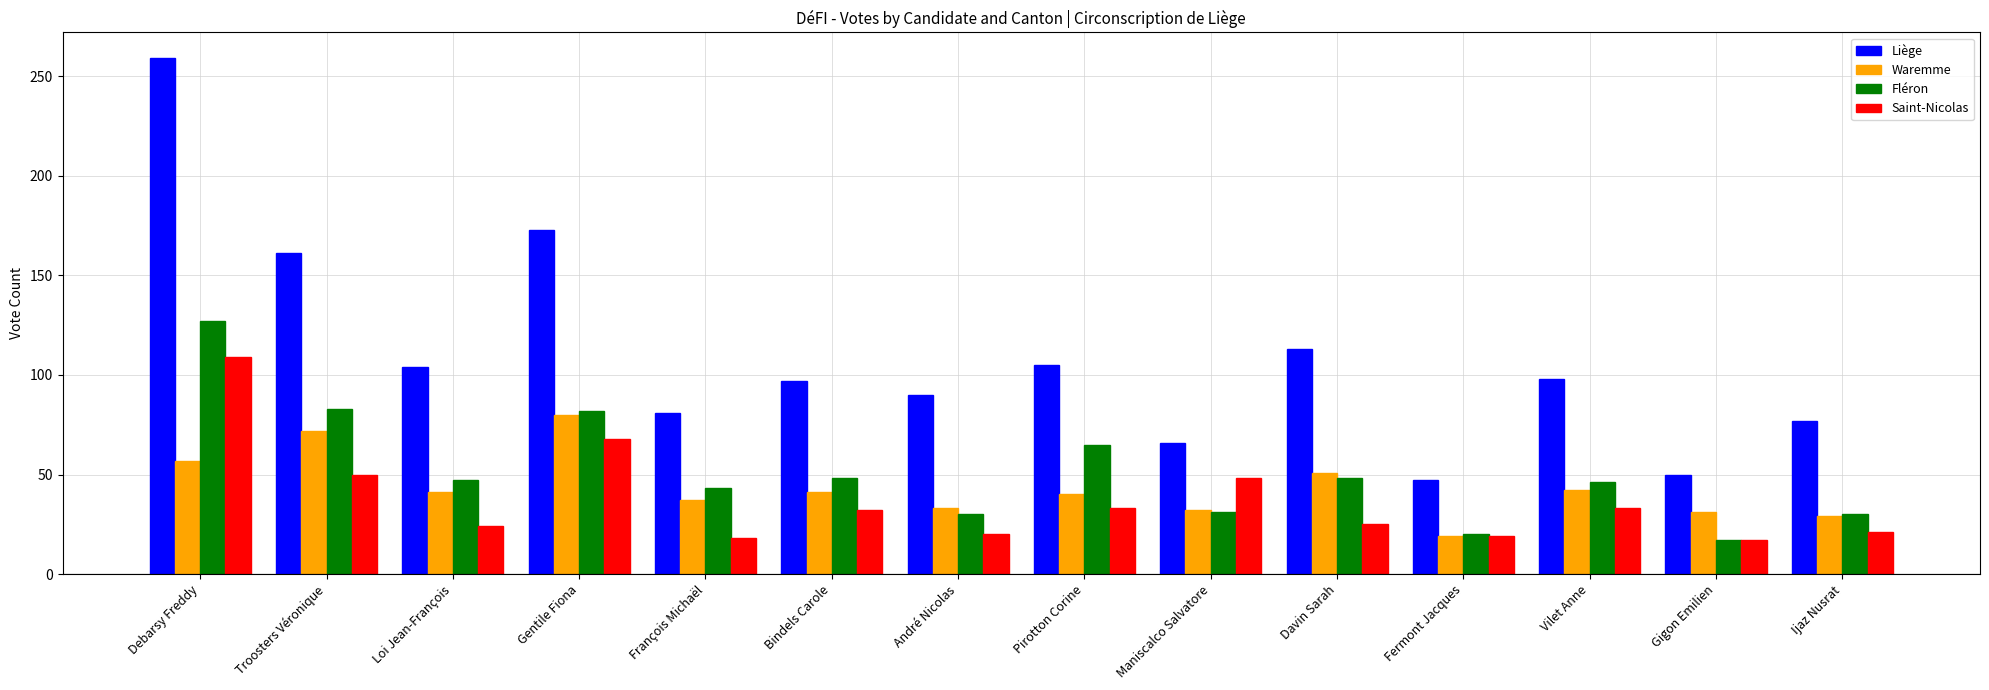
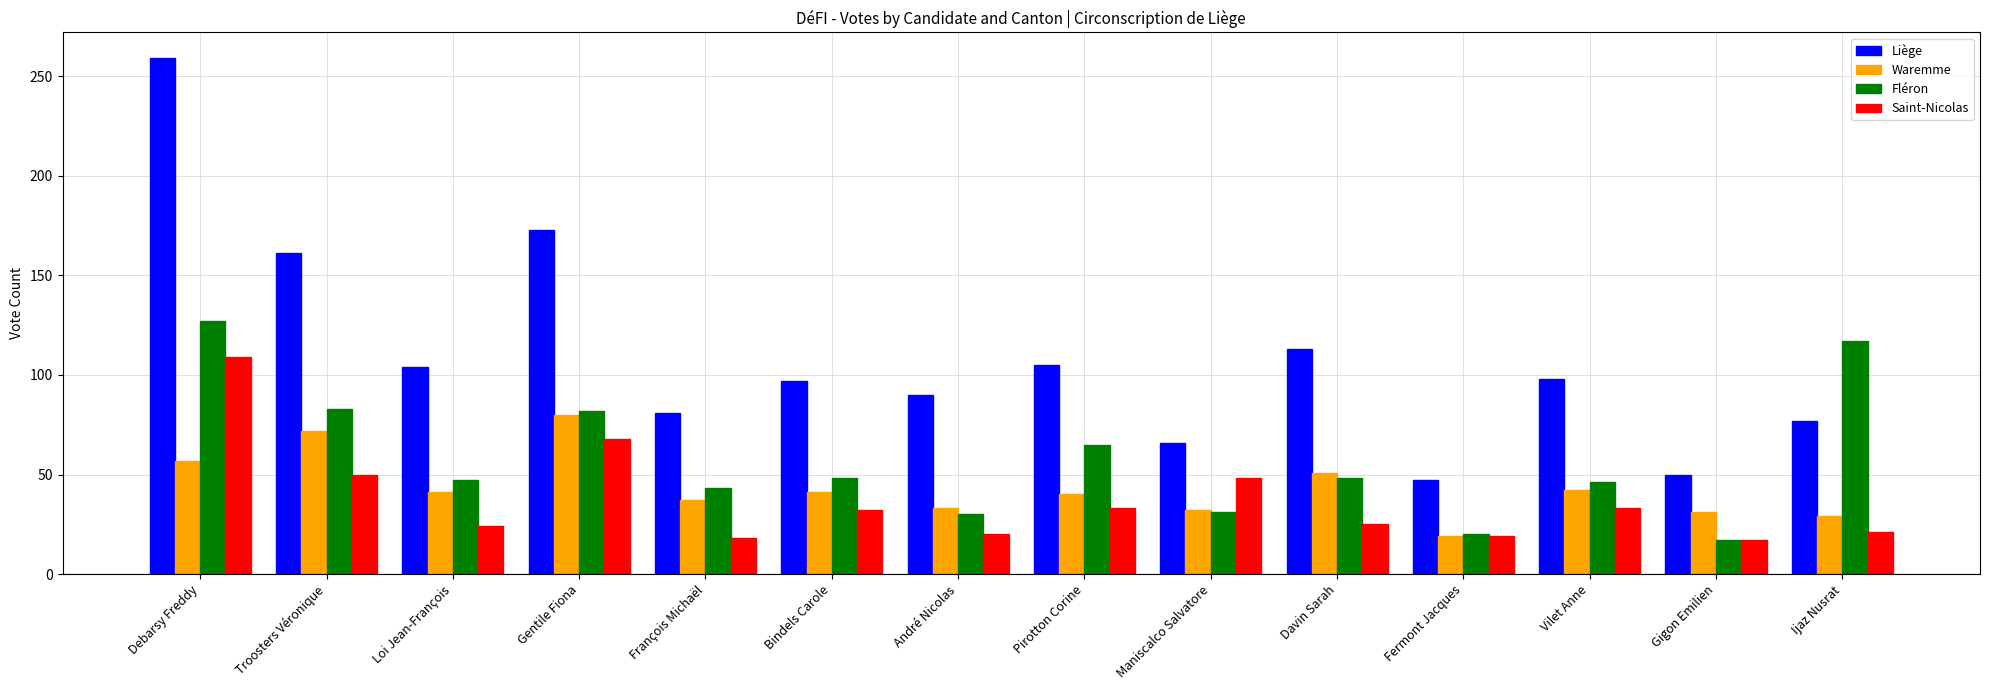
Fléron, Ijaz Nusrat: 30 -> 117
